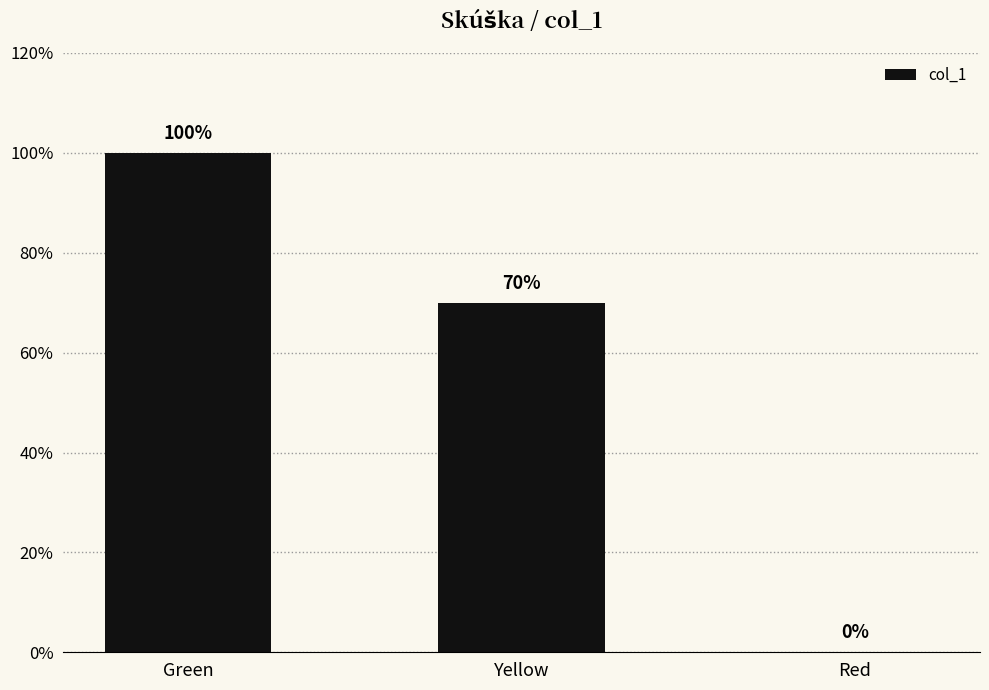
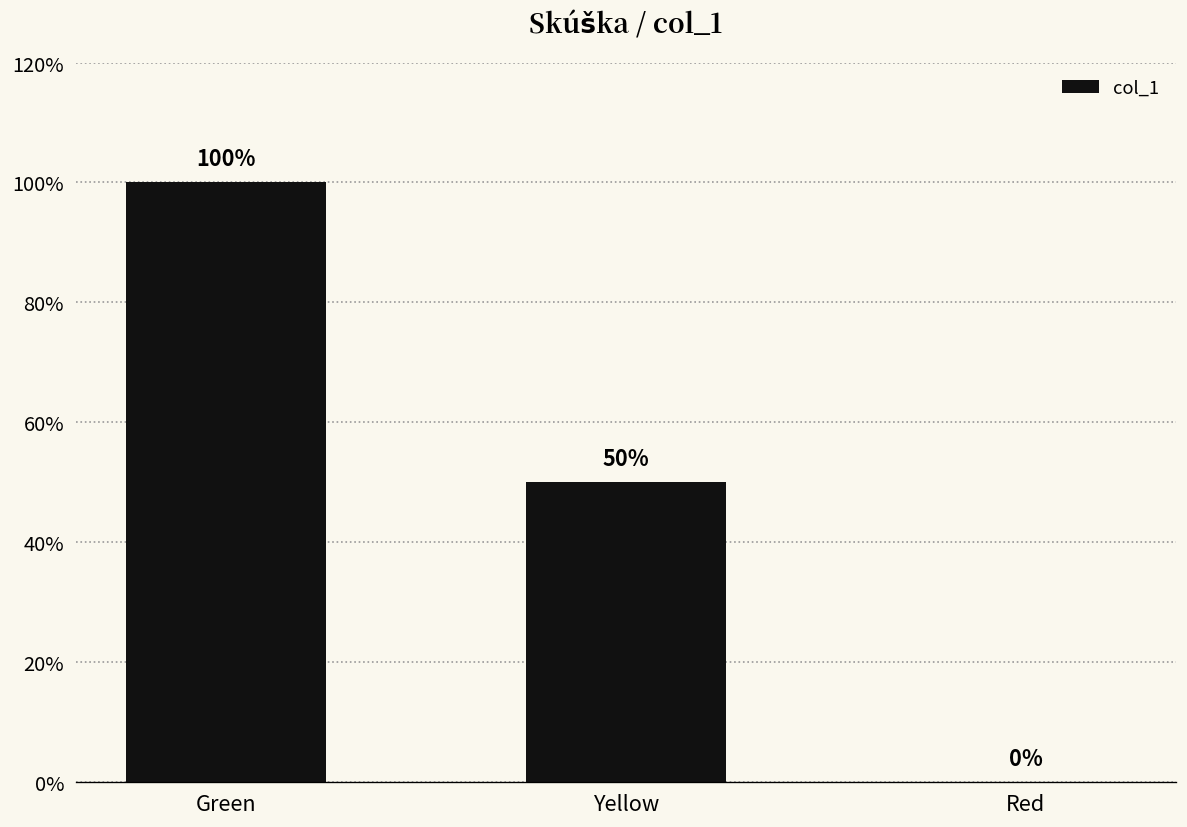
Yellow: 70% -> 50%
